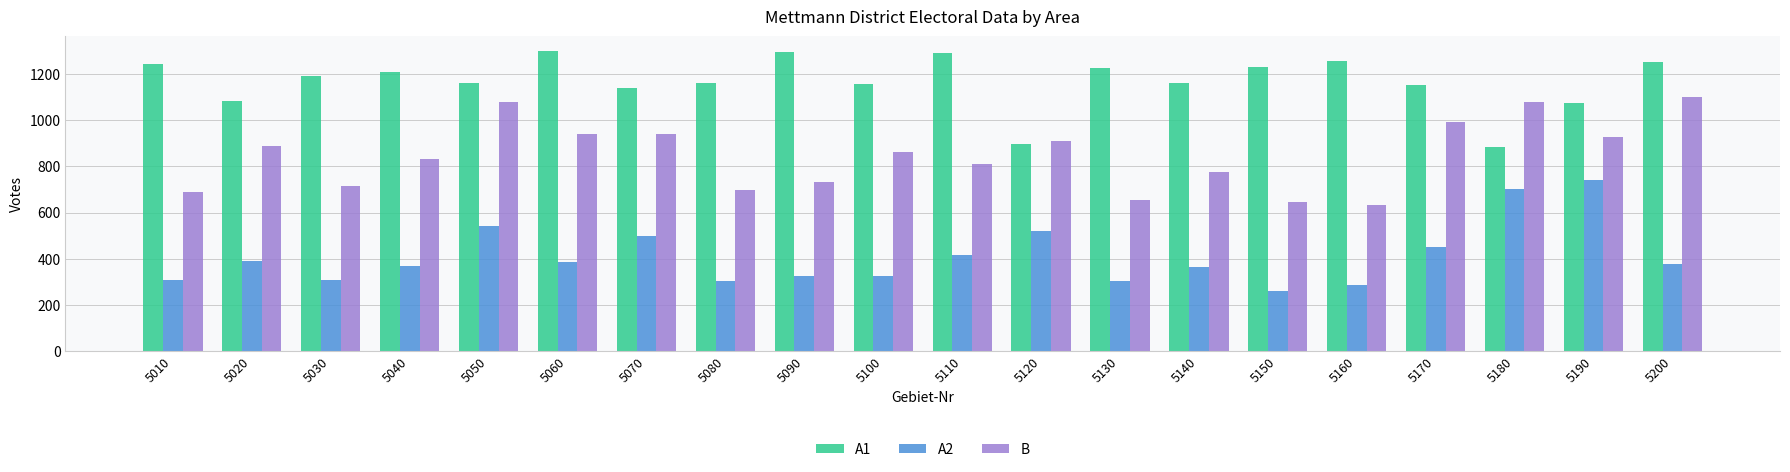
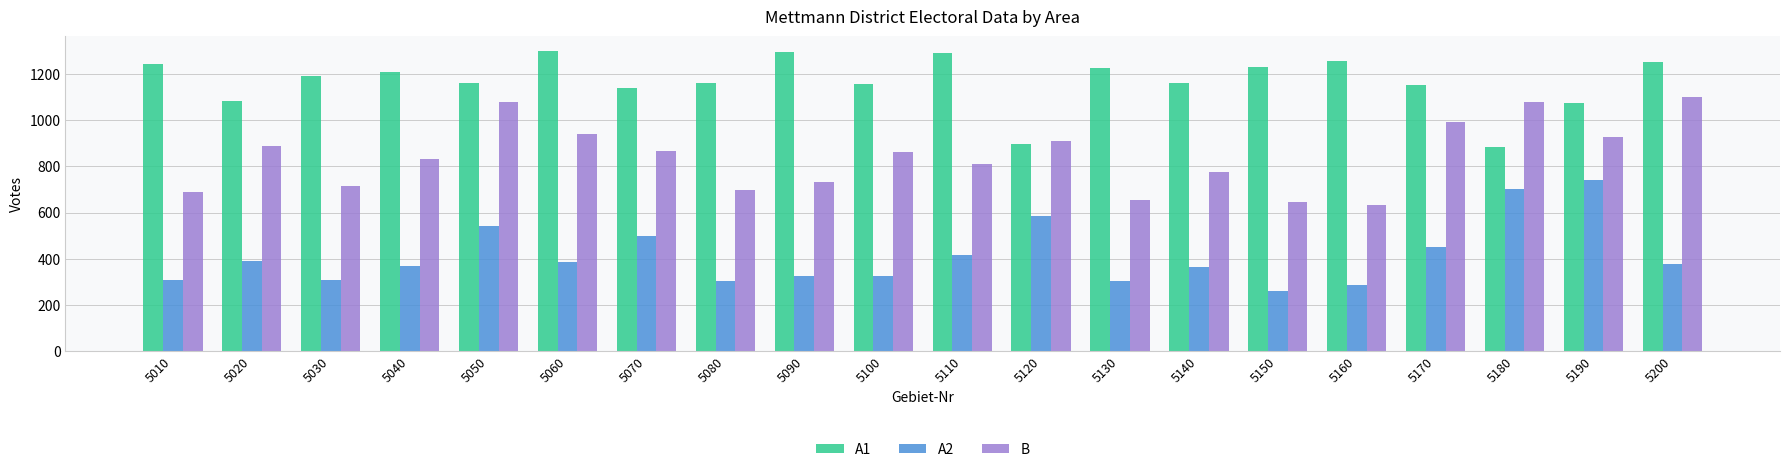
B, 5070: 940 -> 870
A2, 5120: 520 -> 590
